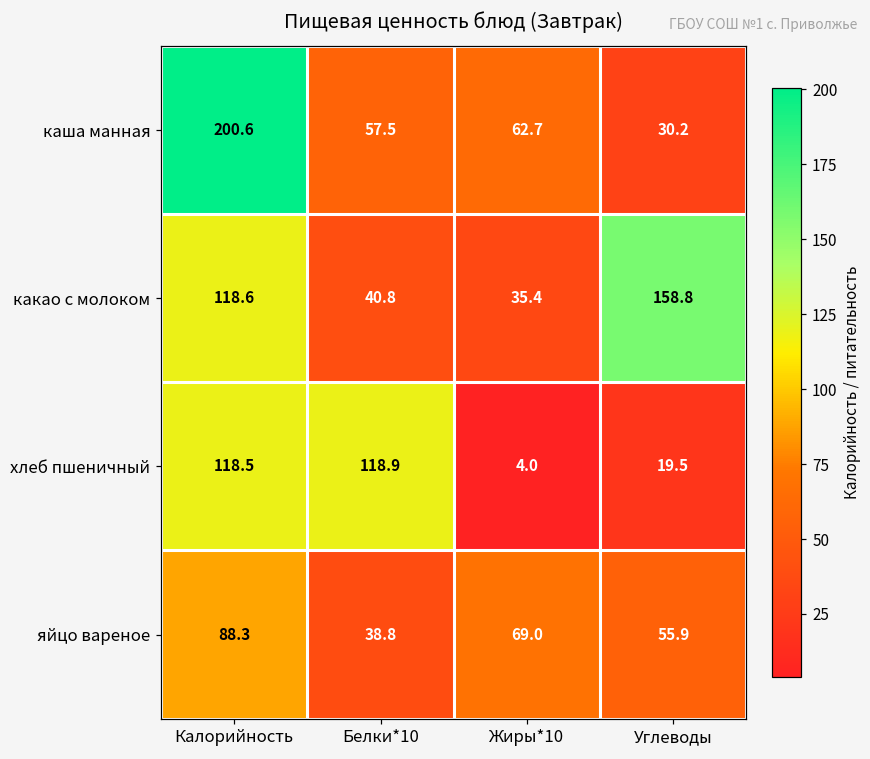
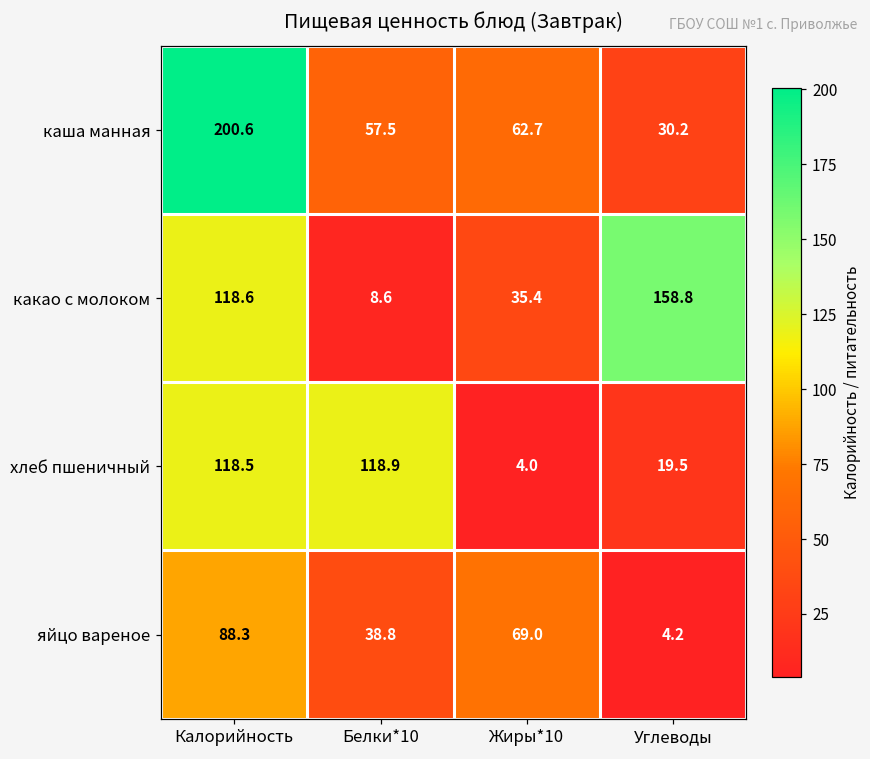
какао с молоком, Белки*10: 40.8 -> 8.6
яйцо вареное, Углеводы: 55.9 -> 4.2
